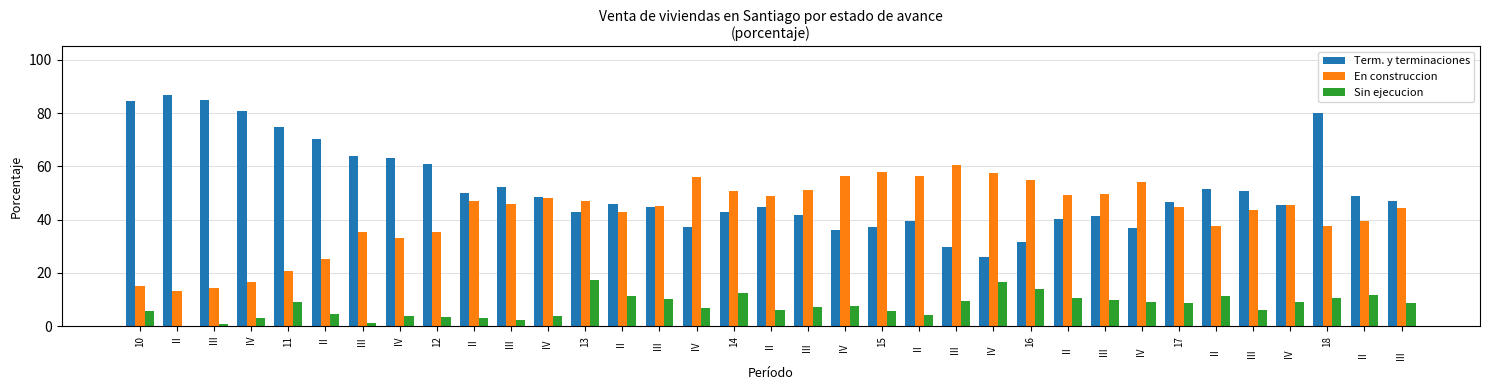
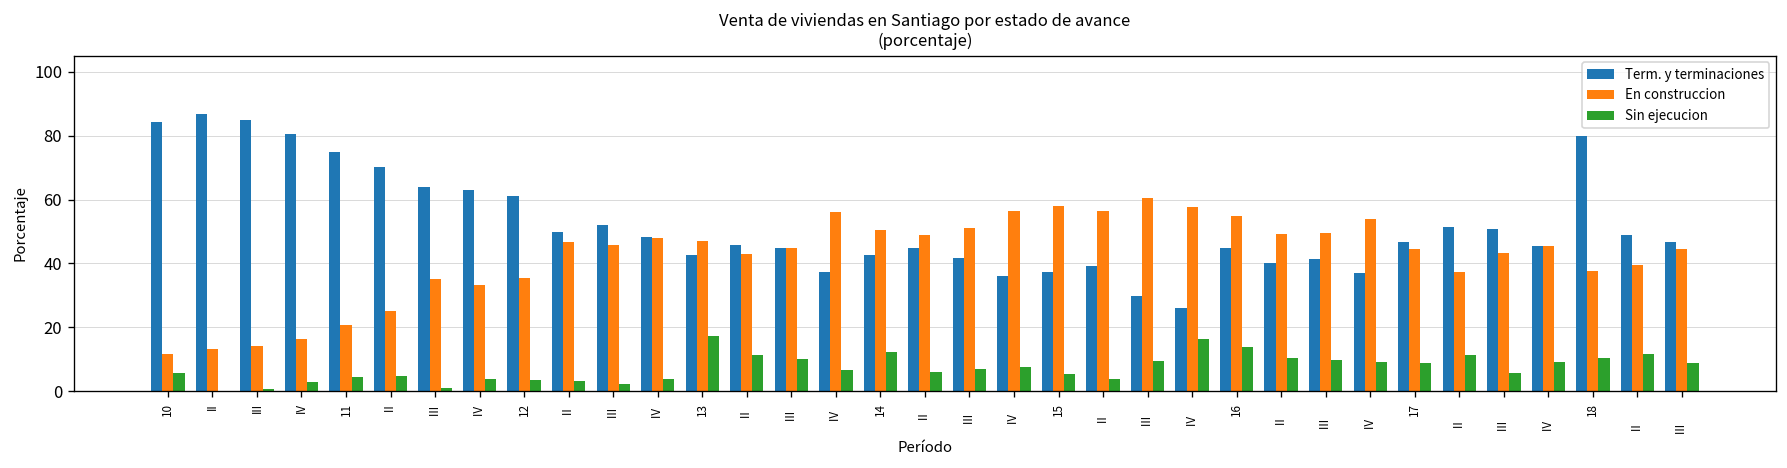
En construccion, 10: 15 -> 12
Sin ejecucion, 11: 9 -> 4
Term. y terminaciones, 16: 31 -> 45
